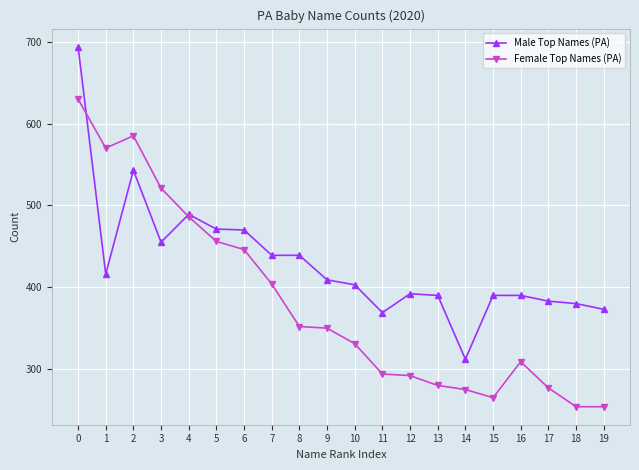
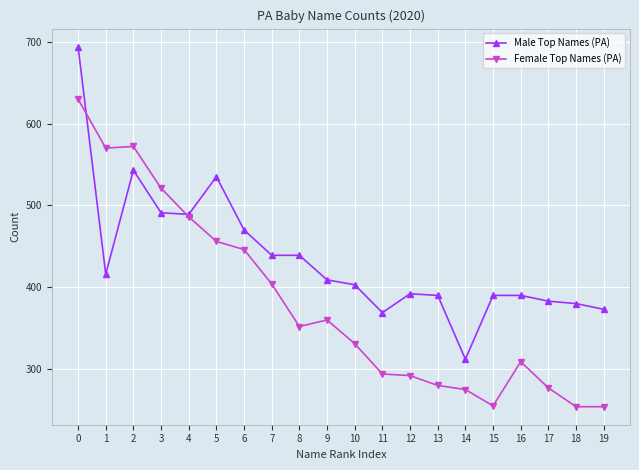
Female Top Names (PA), 2: 590 -> 570
Male Top Names (PA), 3: 460 -> 490
Male Top Names (PA), 5: 470 -> 540
Female Top Names (PA), 9: 350 -> 360
Female Top Names (PA), 15: 270 -> 260
